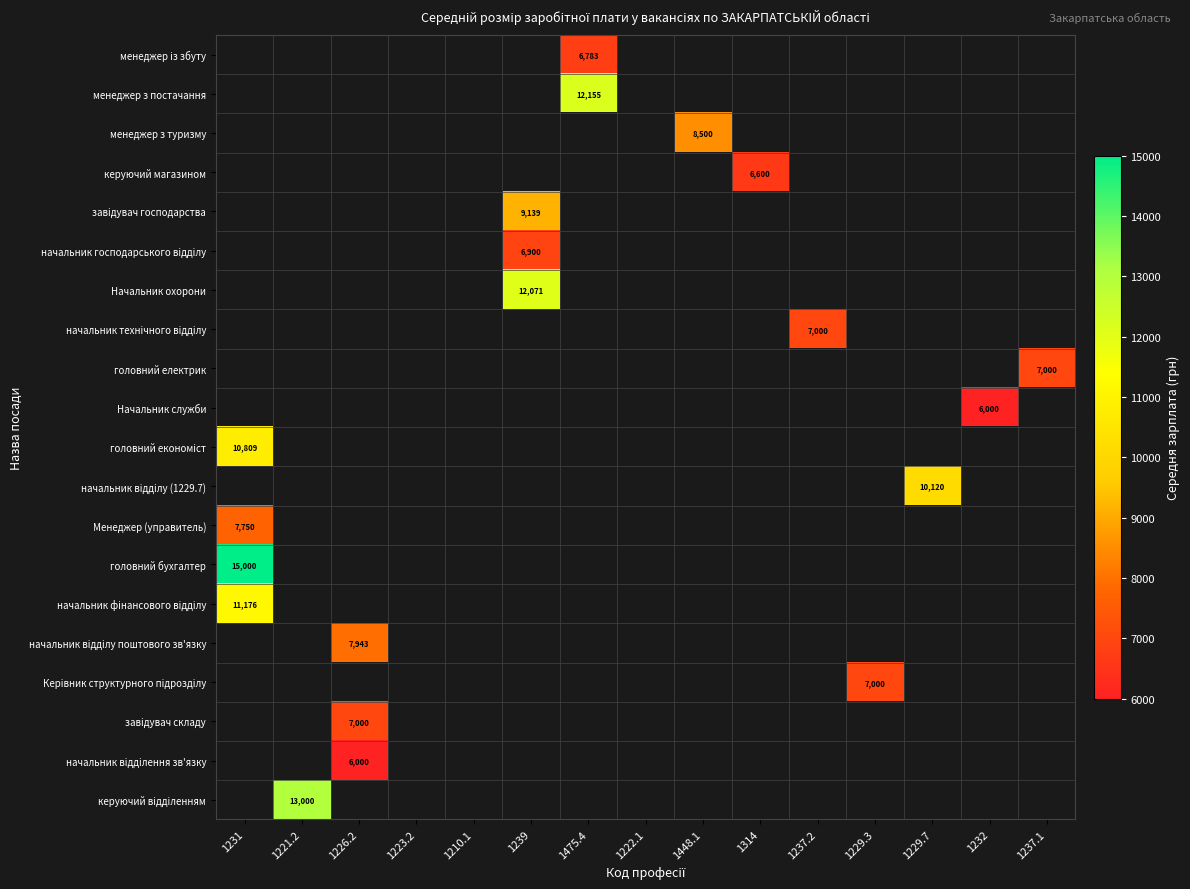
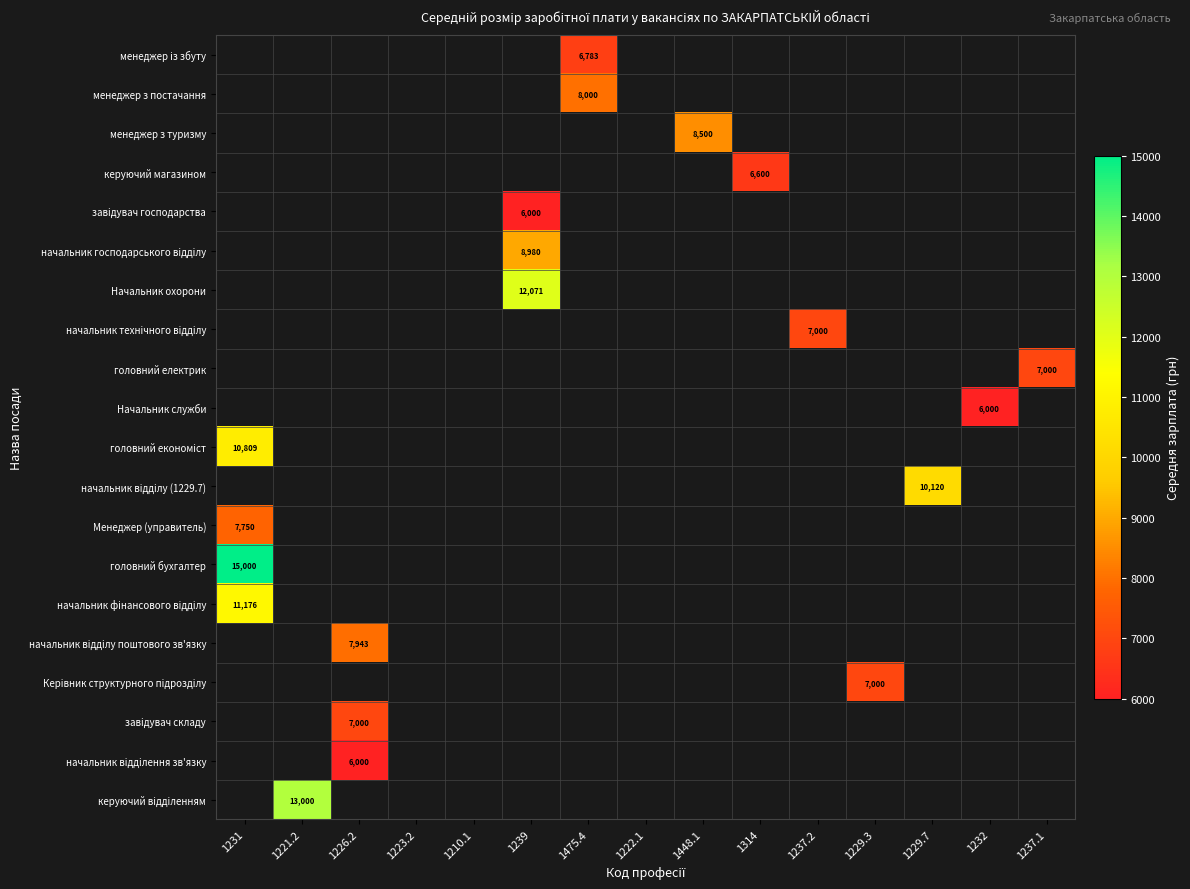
менеджер з постачання, 1475.4: 12,155 -> 8,000
завідувач господарства, 1239: 9,139 -> 6,000
начальник господарського відділу, 1239: 6,900 -> 8,980
